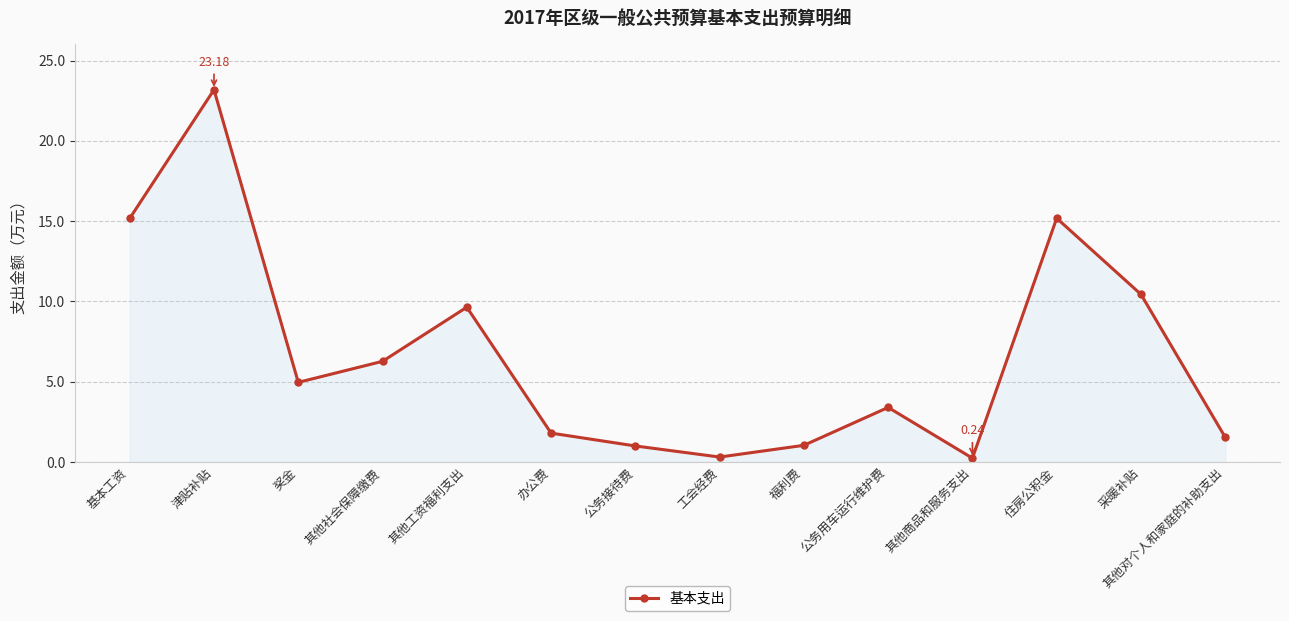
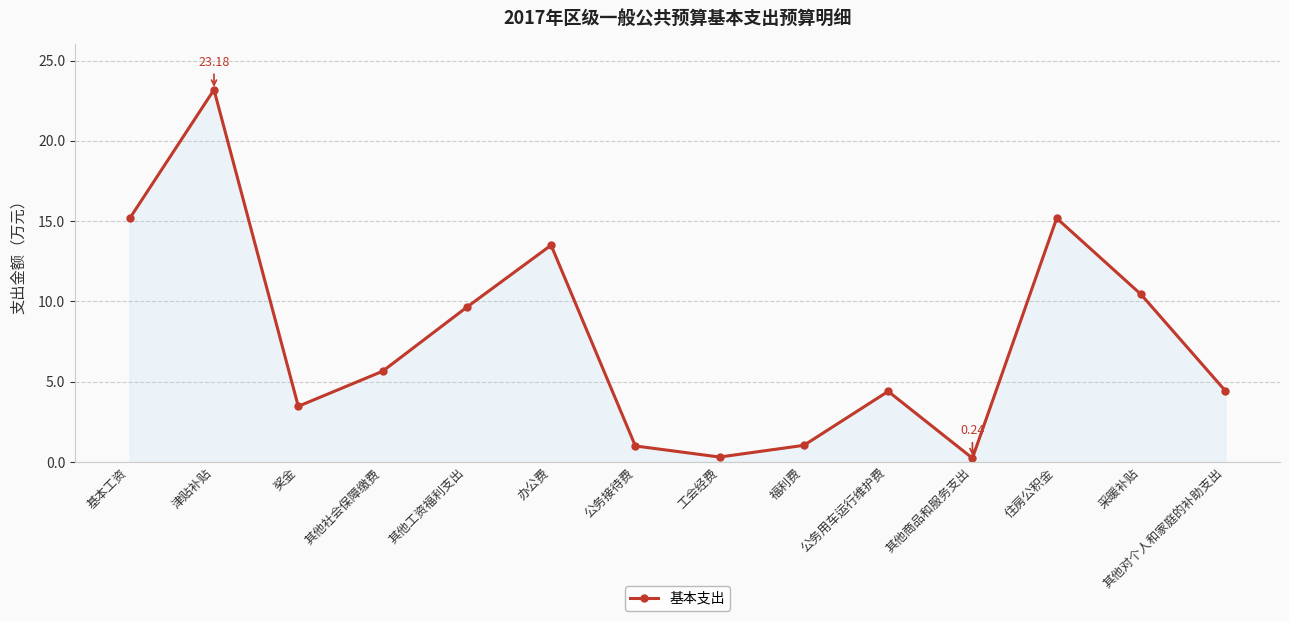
奖金: 5.0 -> 3.5
其他社会保障缴费: 6.3 -> 5.7
办公费: 1.8 -> 13.5
公务用车运行维护费: 3.4 -> 4.4
其他对个人和家庭的补助支出: 1.5 -> 4.4
